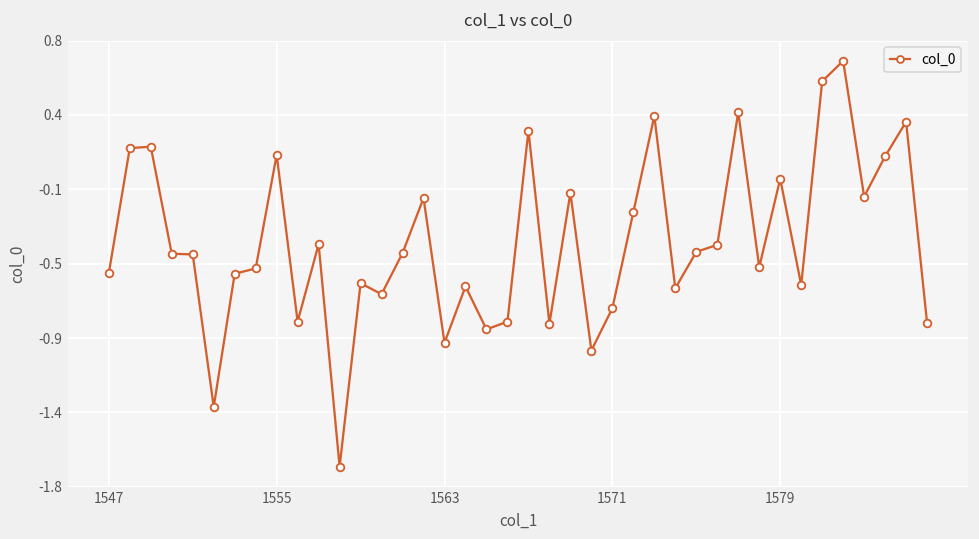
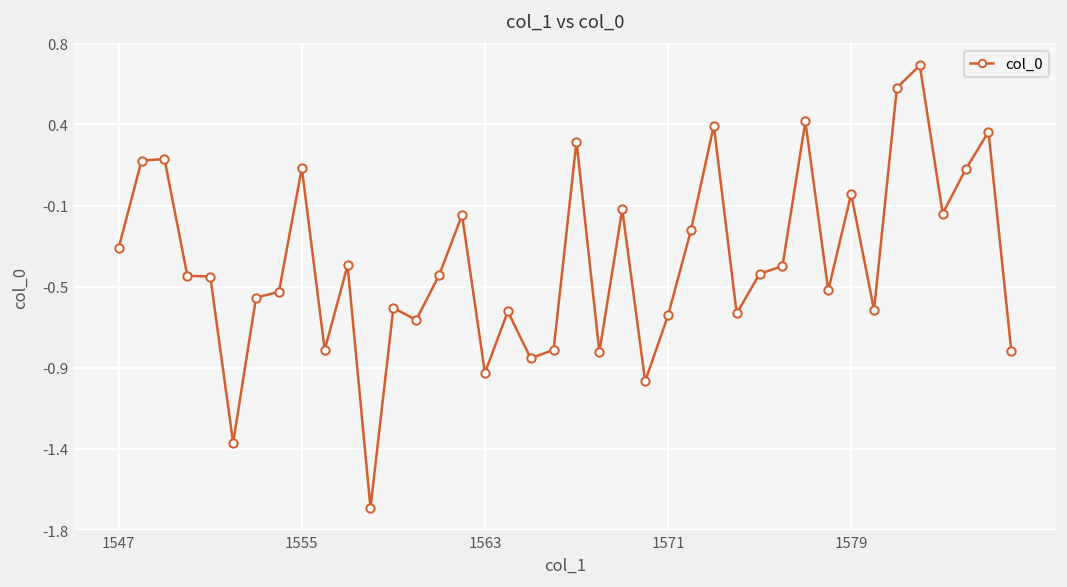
1547: -0.56 -> -0.29
1571: -0.77 -> -0.66
